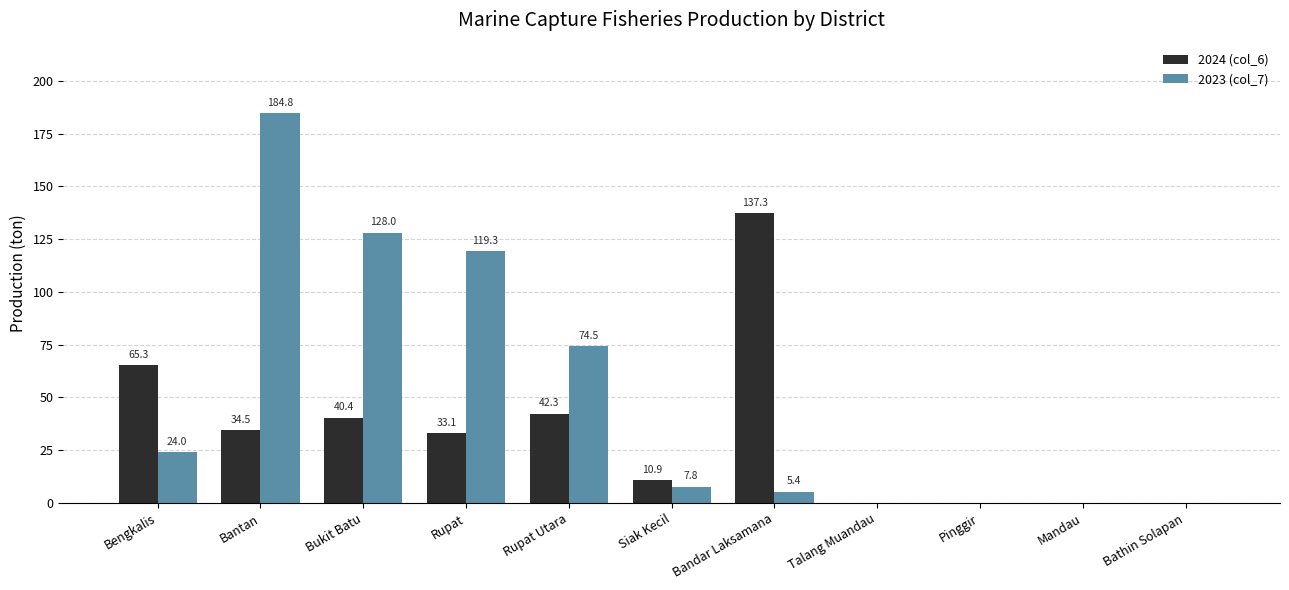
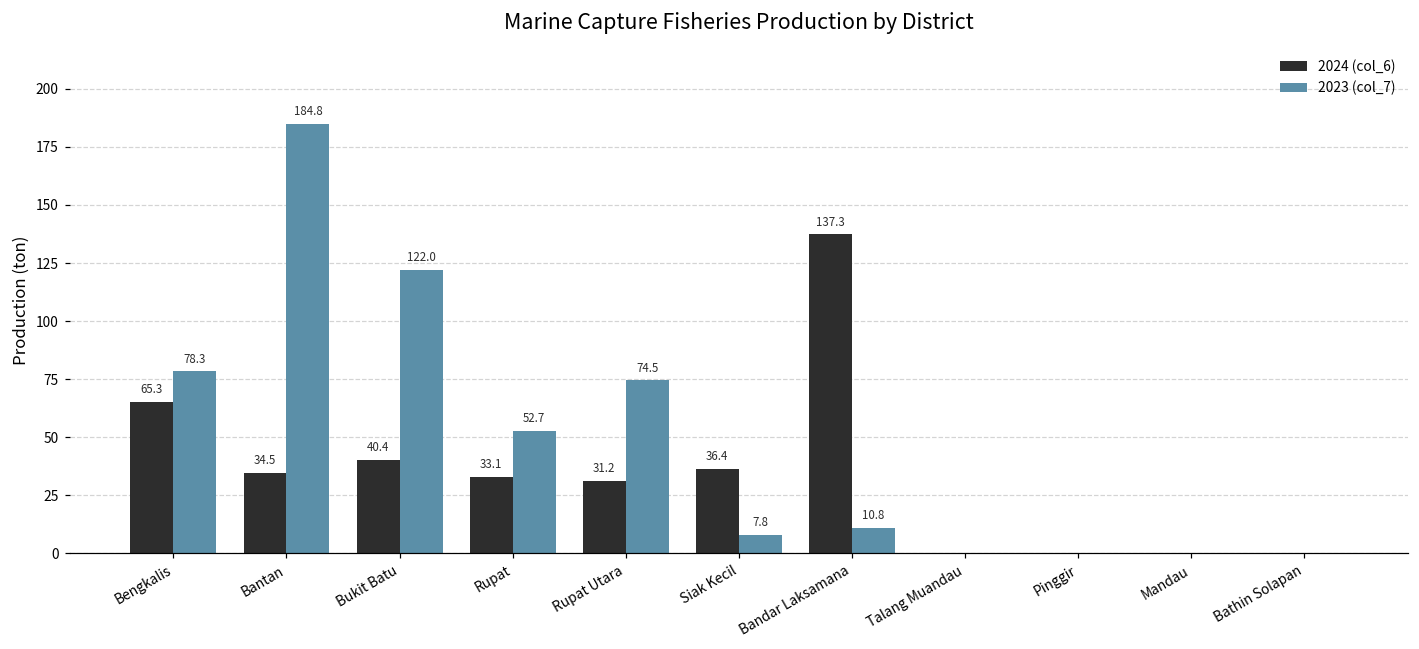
2023 (col_7), Bengkalis: 24.0 -> 78.3
2023 (col_7), Bukit Batu: 128.0 -> 122.0
2023 (col_7), Rupat: 119.3 -> 52.7
2024 (col_6), Rupat Utara: 42.3 -> 31.2
2024 (col_6), Siak Kecil: 10.9 -> 36.4
2023 (col_7), Bandar Laksamana: 5.4 -> 10.8
